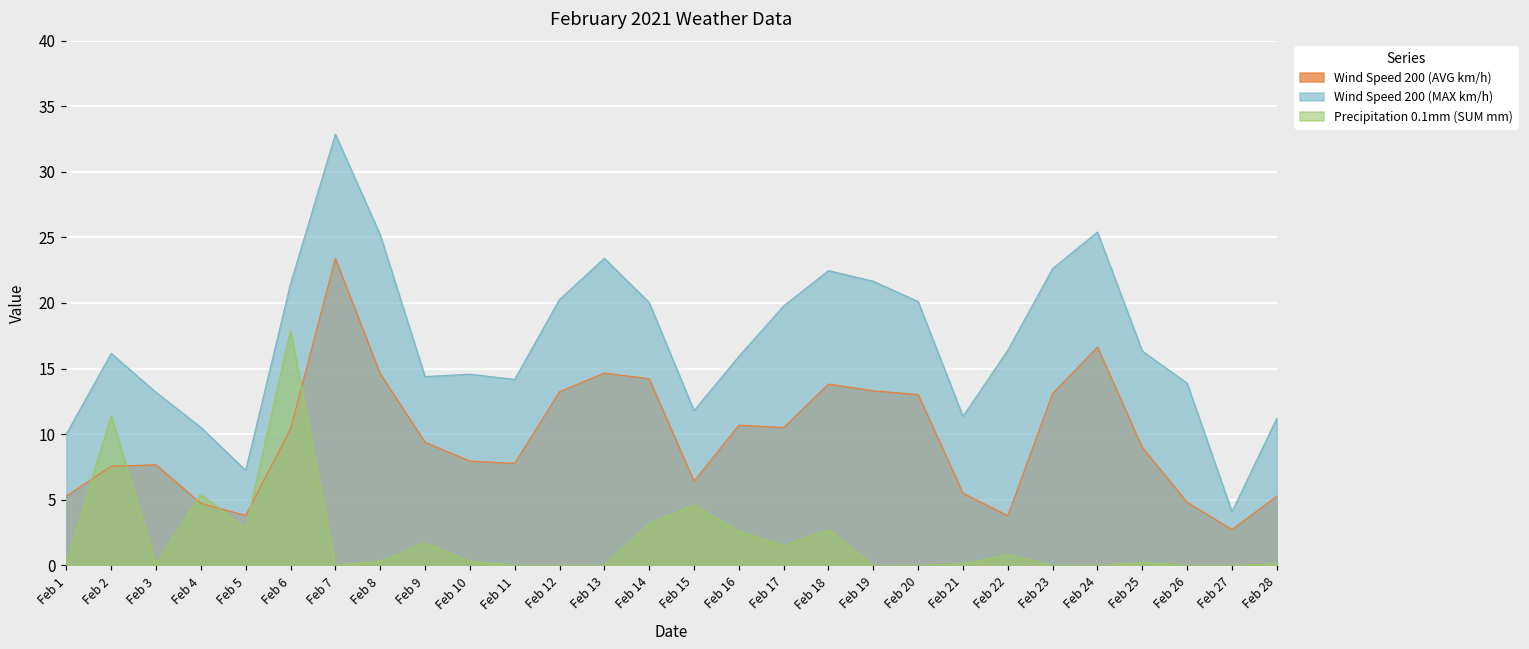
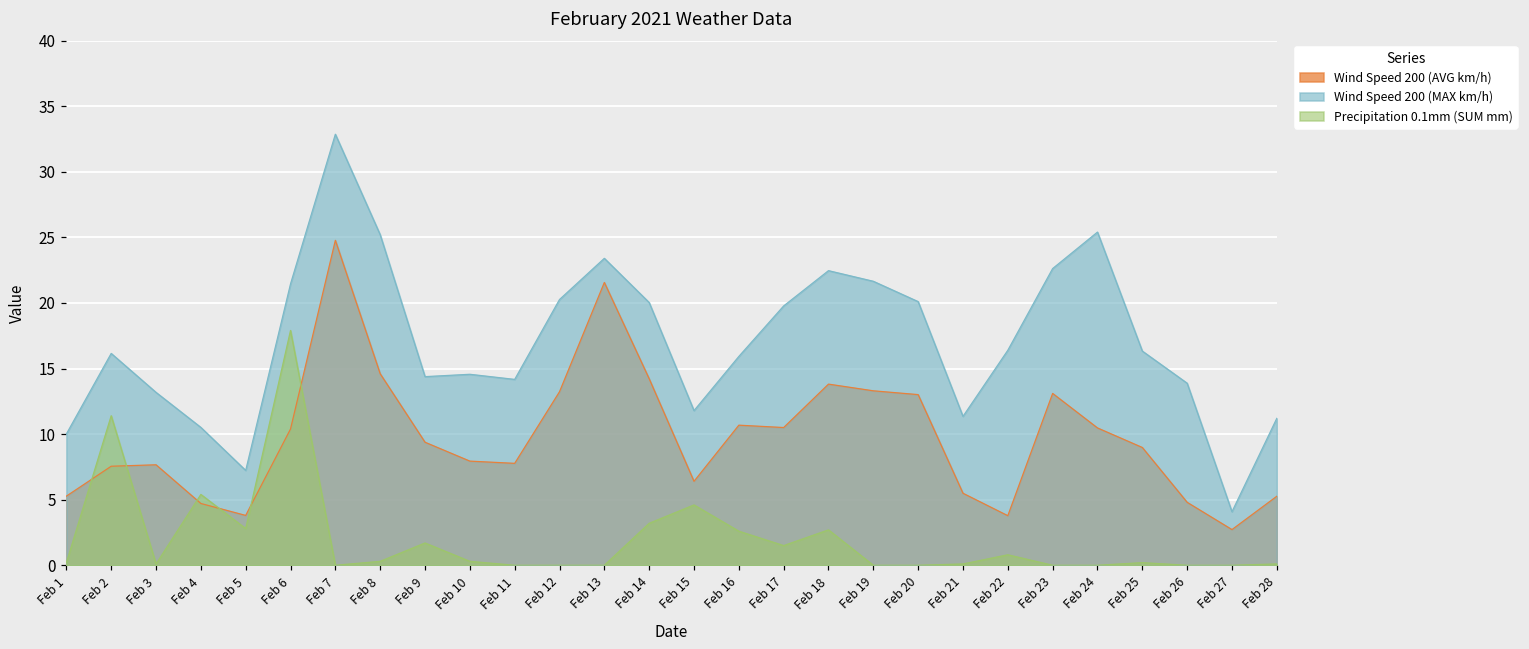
Wind Speed 200 (AVG km/h), Feb 7: 23.4 -> 24.8
Wind Speed 200 (AVG km/h), Feb 13: 14.7 -> 21.6
Wind Speed 200 (AVG km/h), Feb 24: 16.6 -> 10.5
